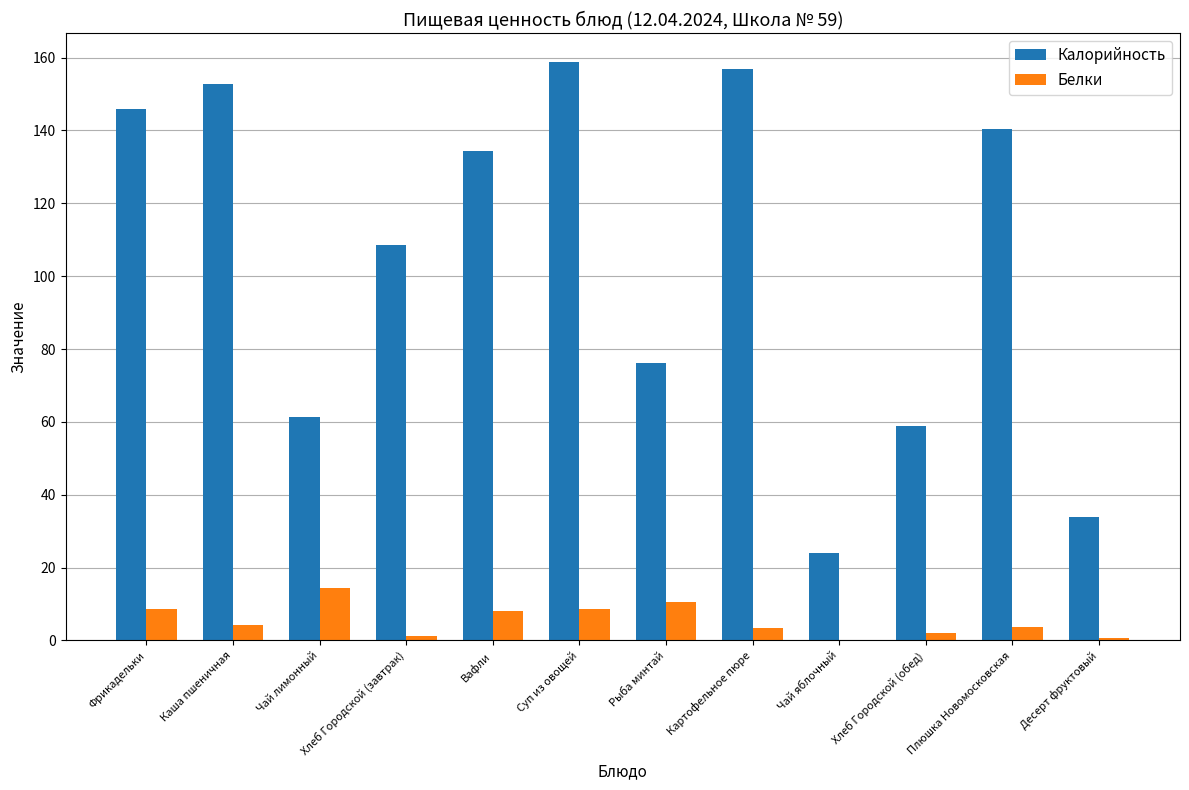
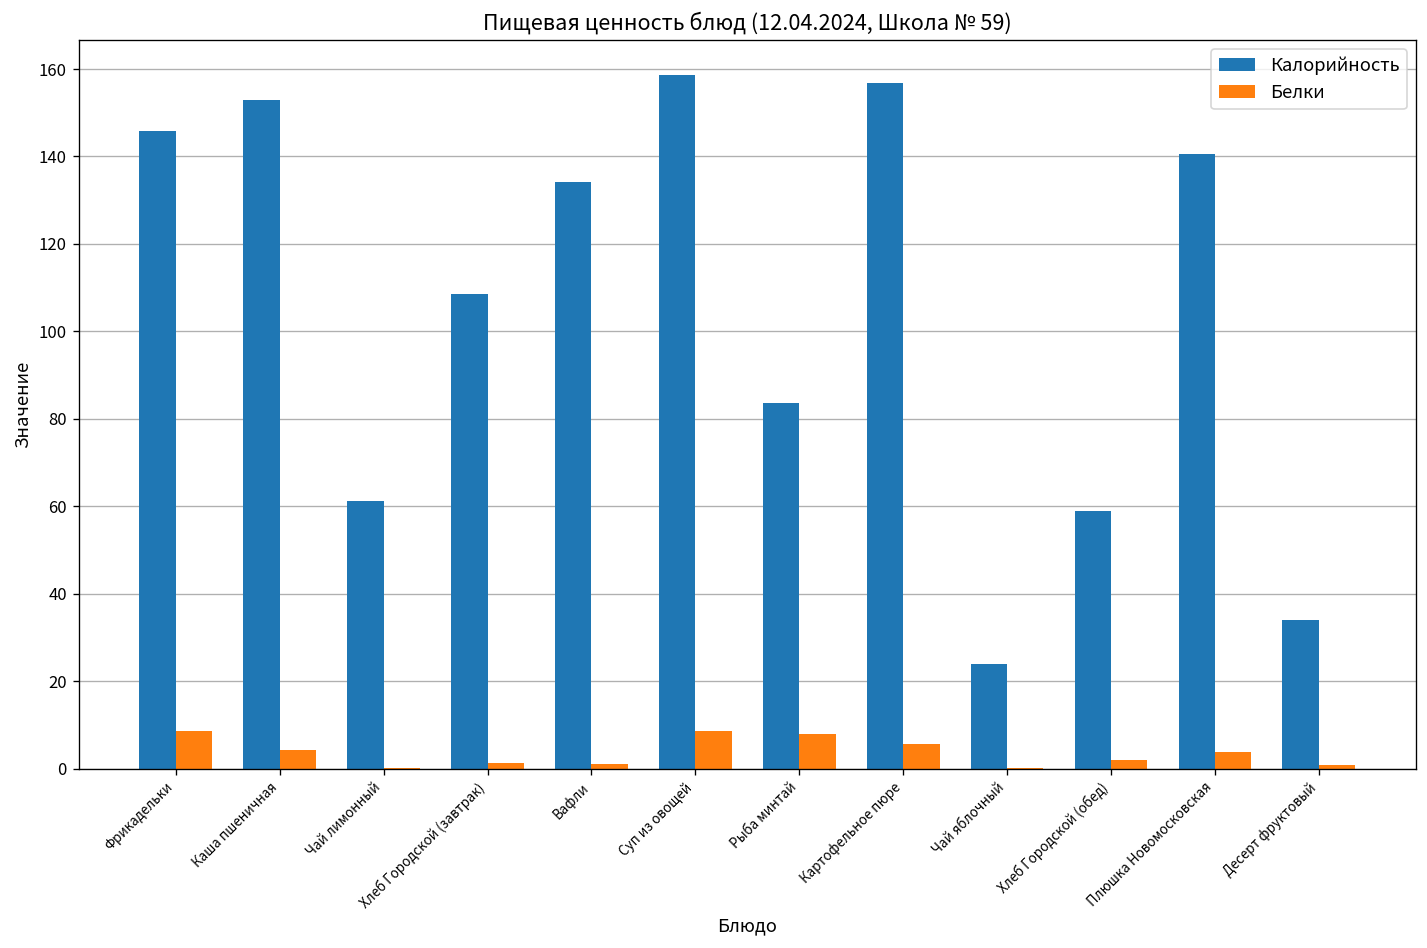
Белки, Чай лимонный: 14 -> 0
Белки, Вафли: 8 -> 1
Калорийность, Рыба минтай: 76 -> 84
Белки, Рыба минтай: 11 -> 8
Белки, Картофельное пюре: 3 -> 6
